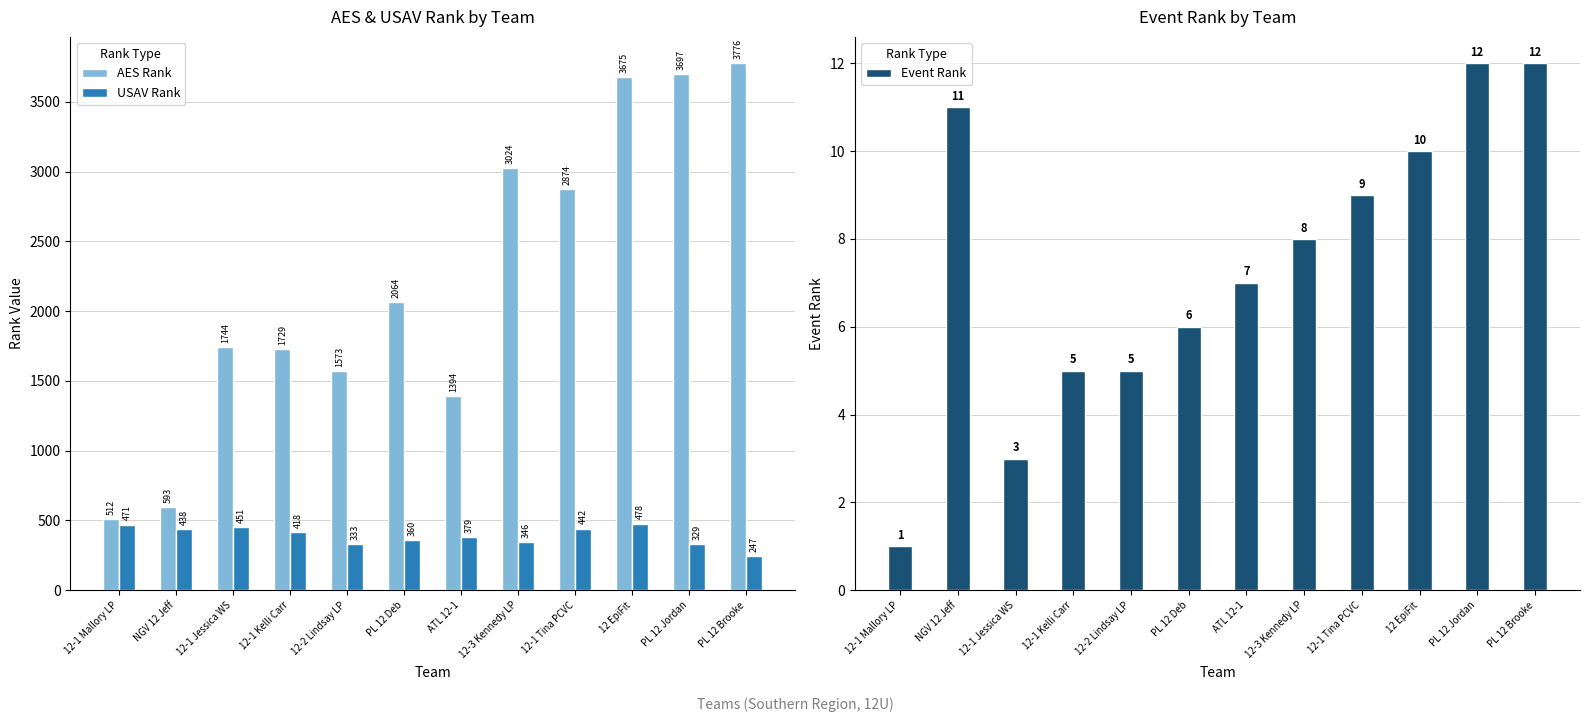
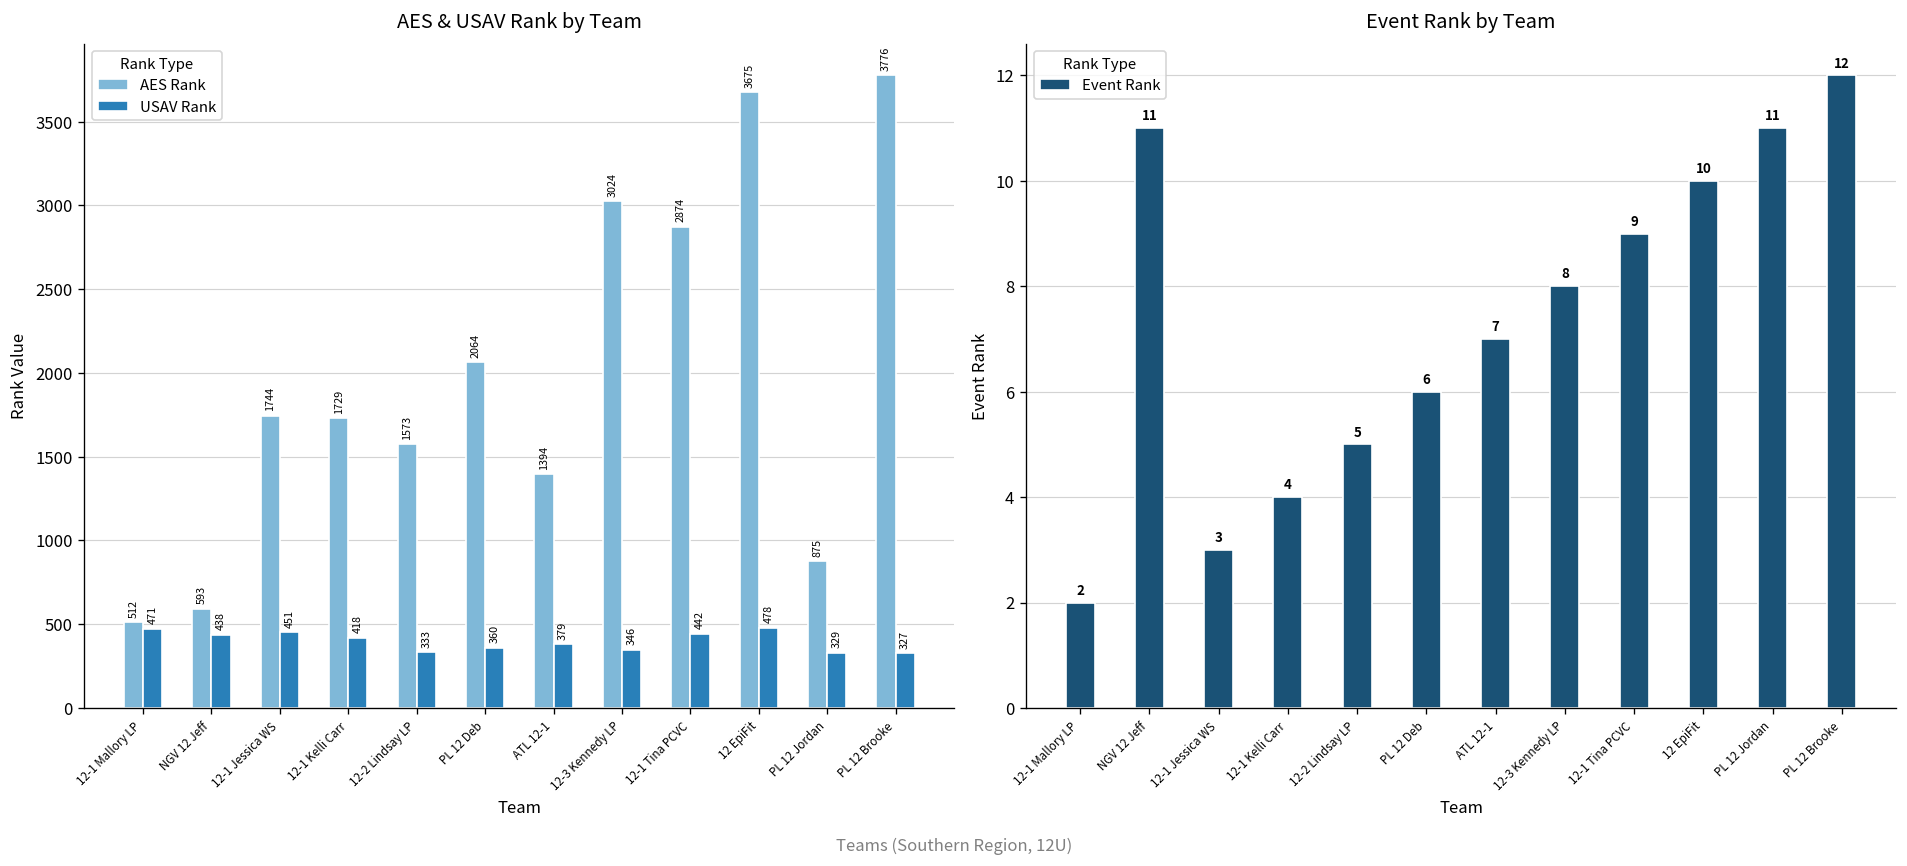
AES & USAV Rank by Team, AES Rank, PL 12 Jordan: 3697 -> 875
AES & USAV Rank by Team, USAV Rank, PL 12 Brooke: 247 -> 327
Event Rank by Team, 12-1 Mallory LP: 1 -> 2
Event Rank by Team, 12-1 Kelli Carr: 5 -> 4
Event Rank by Team, PL 12 Jordan: 12 -> 11
